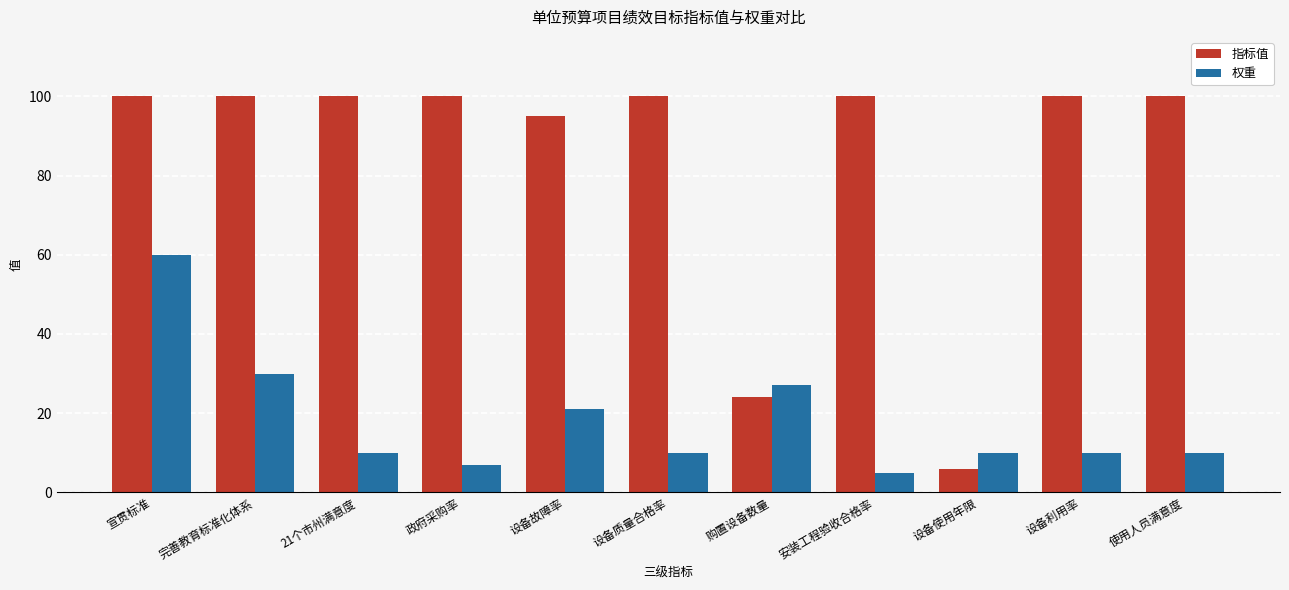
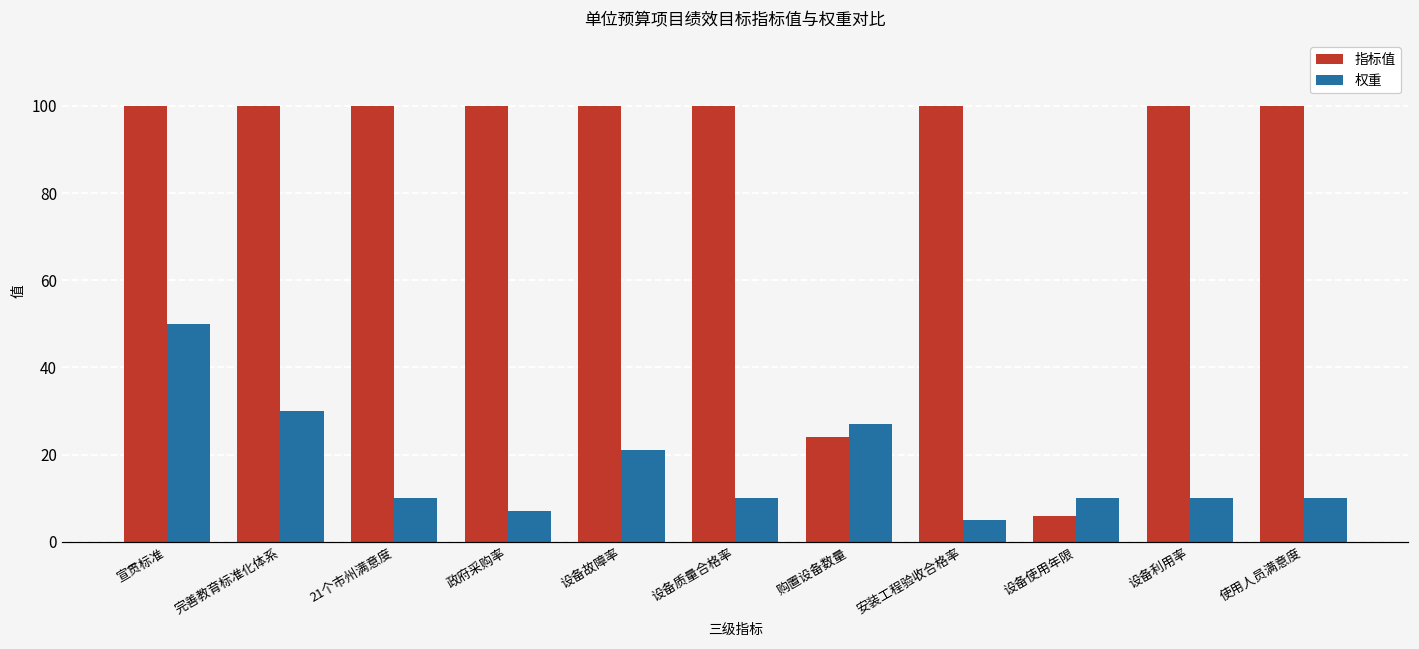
权重, 宣贯标准: 60 -> 50
指标值, 设备故障率: 95 -> 100
